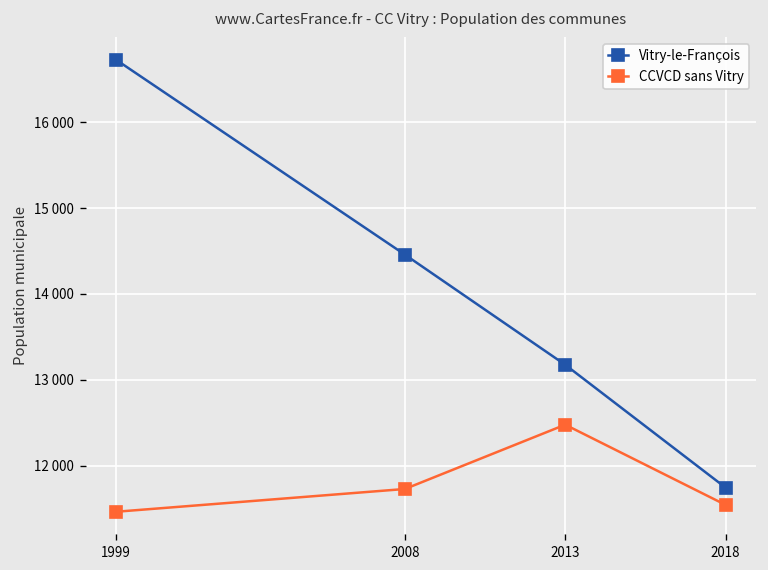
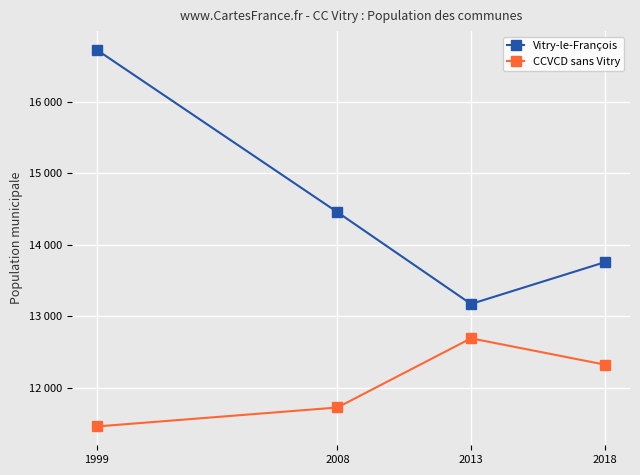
CCVCD sans Vitry, 2013: 12500 -> 12700
Vitry-le-François, 2018: 11700 -> 13800
CCVCD sans Vitry, 2018: 11500 -> 12300
